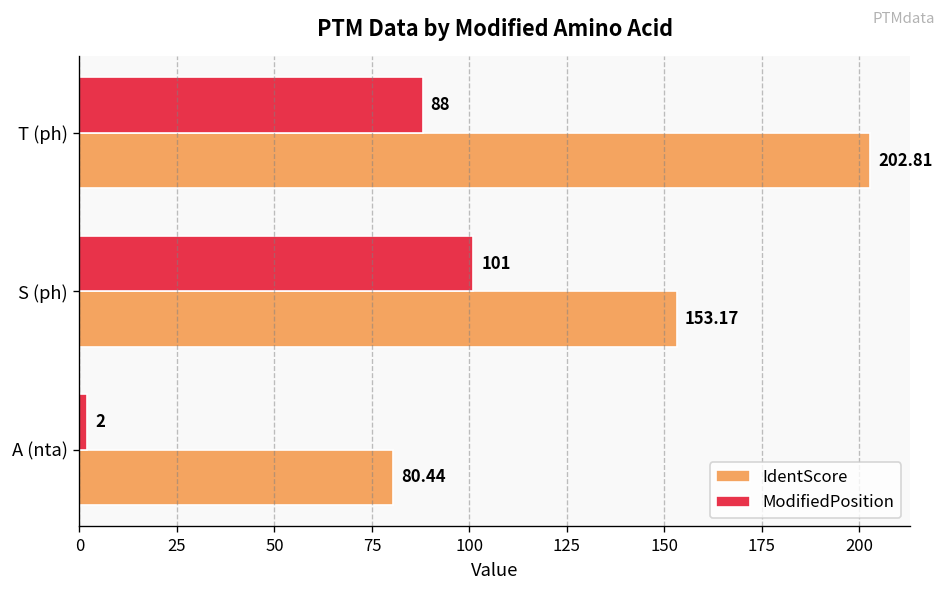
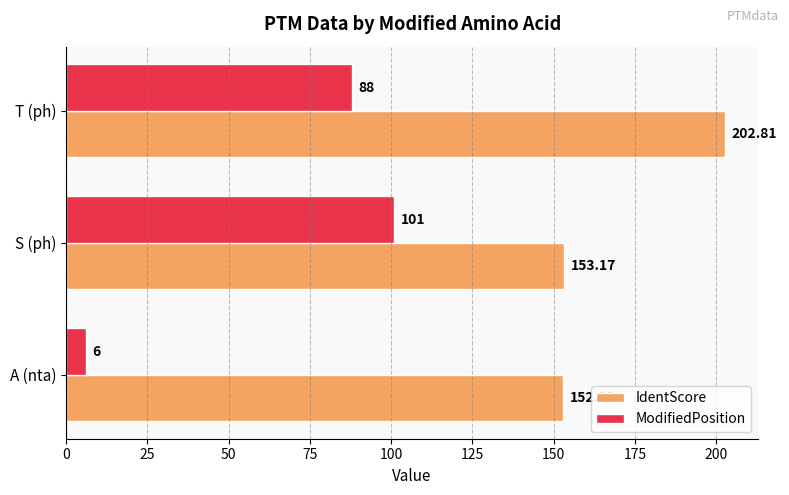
ModifiedPosition, A (nta): 2 -> 6
IdentScore, A (nta): 80 -> 153
